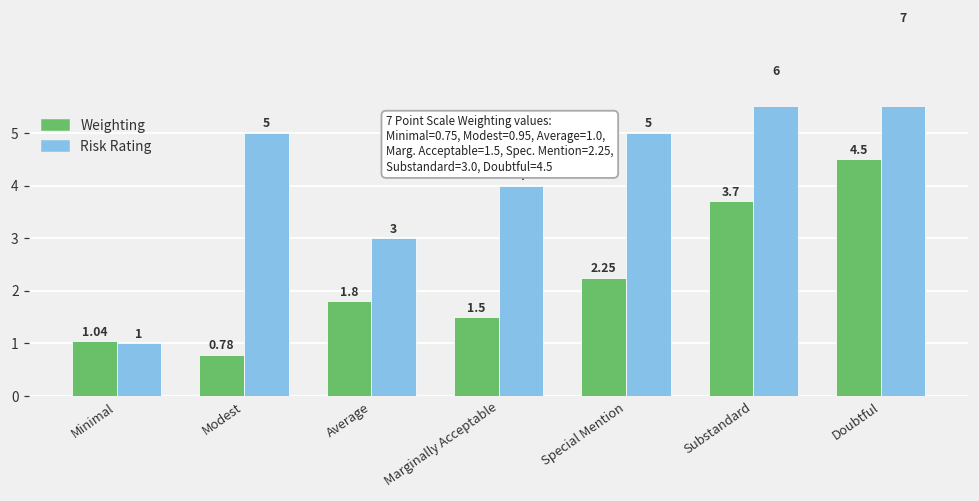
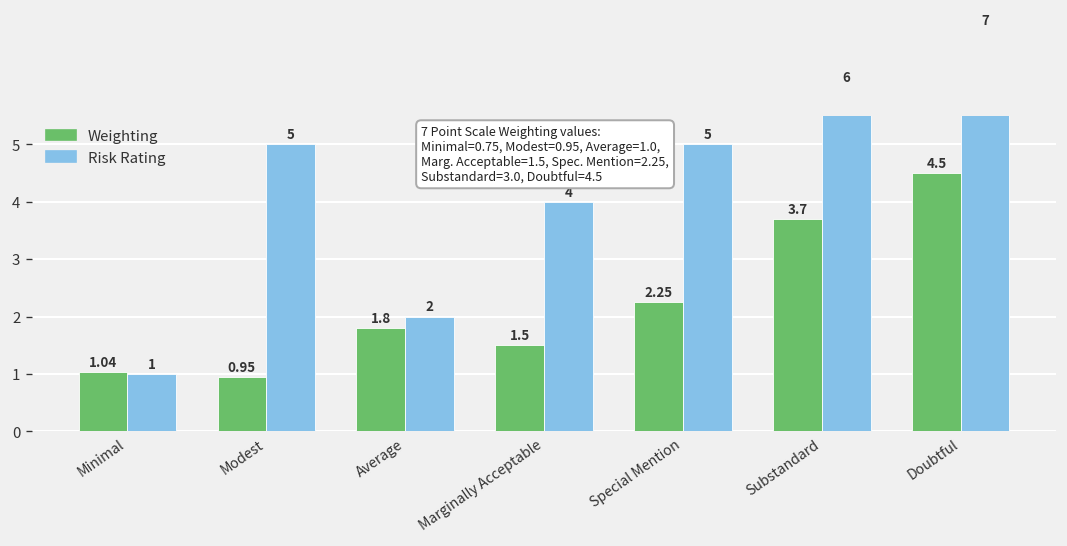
Weighting, Modest: 0.78 -> 0.95
Risk Rating, Average: 3 -> 2
